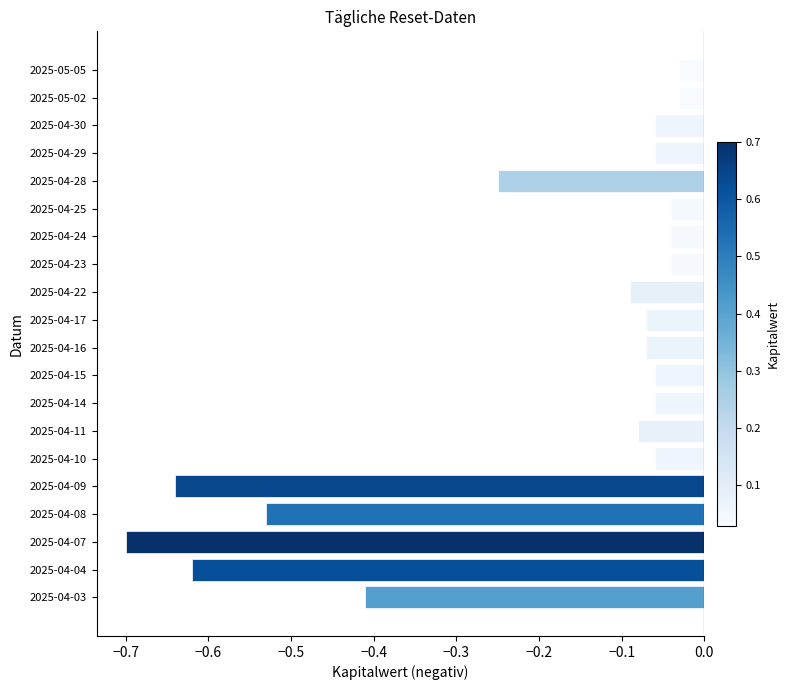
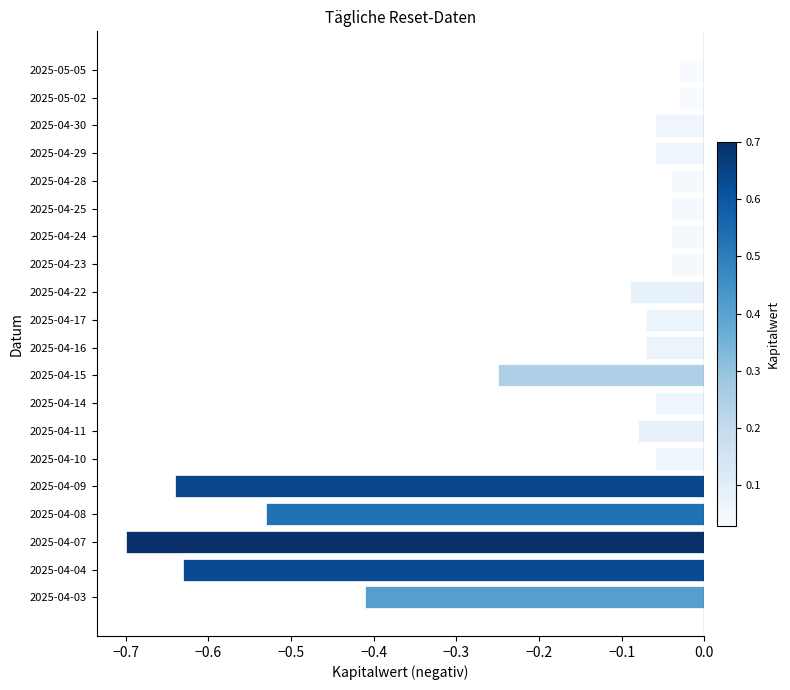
2025-04-28: -0.25 -> -0.04
2025-04-15: -0.06 -> -0.25
2025-04-04: -0.62 -> -0.63
